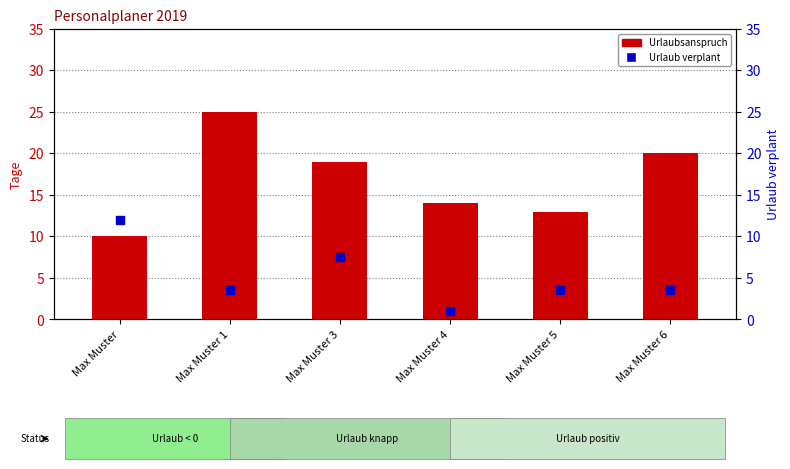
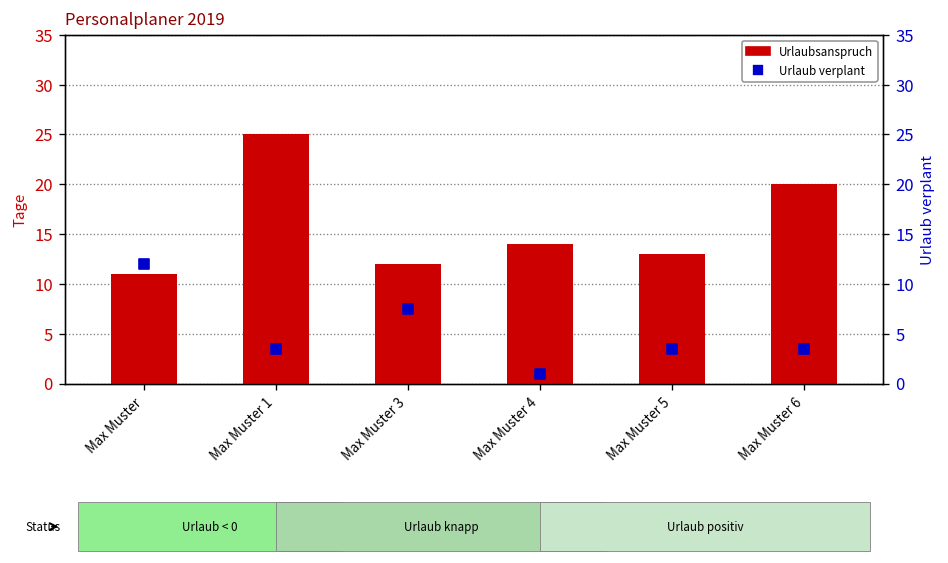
Urlaubsanspruch, Max Muster: 10 -> 11
Urlaubsanspruch, Max Muster 3: 19 -> 12
